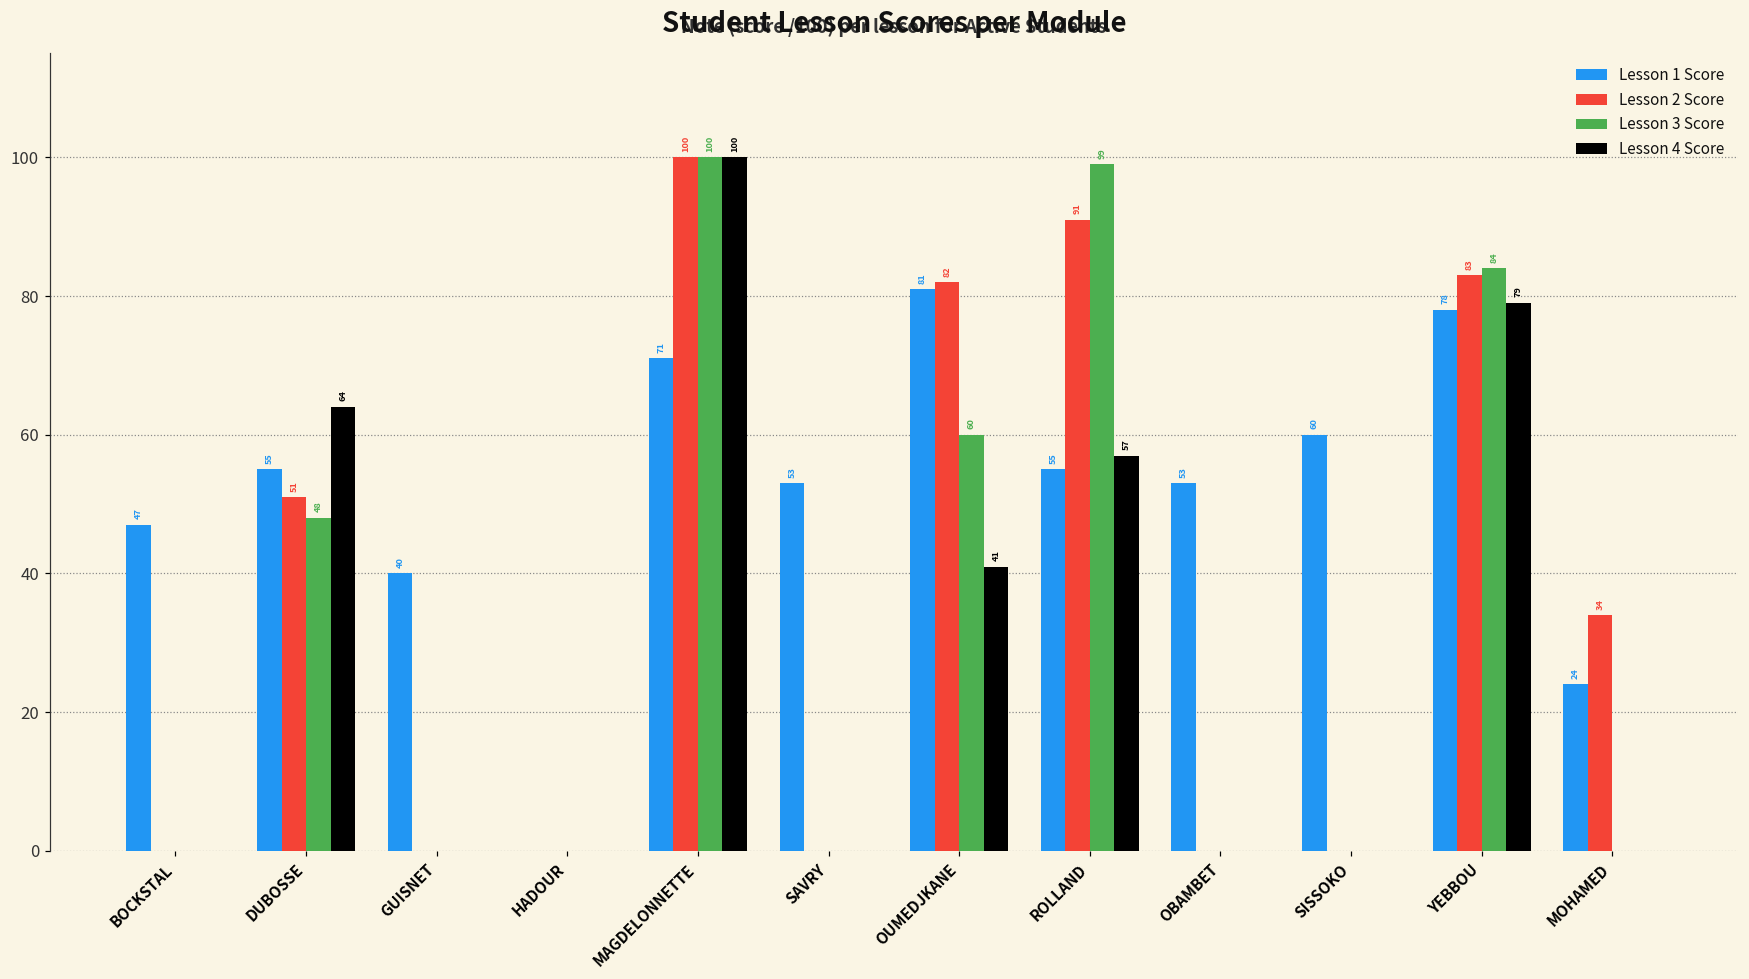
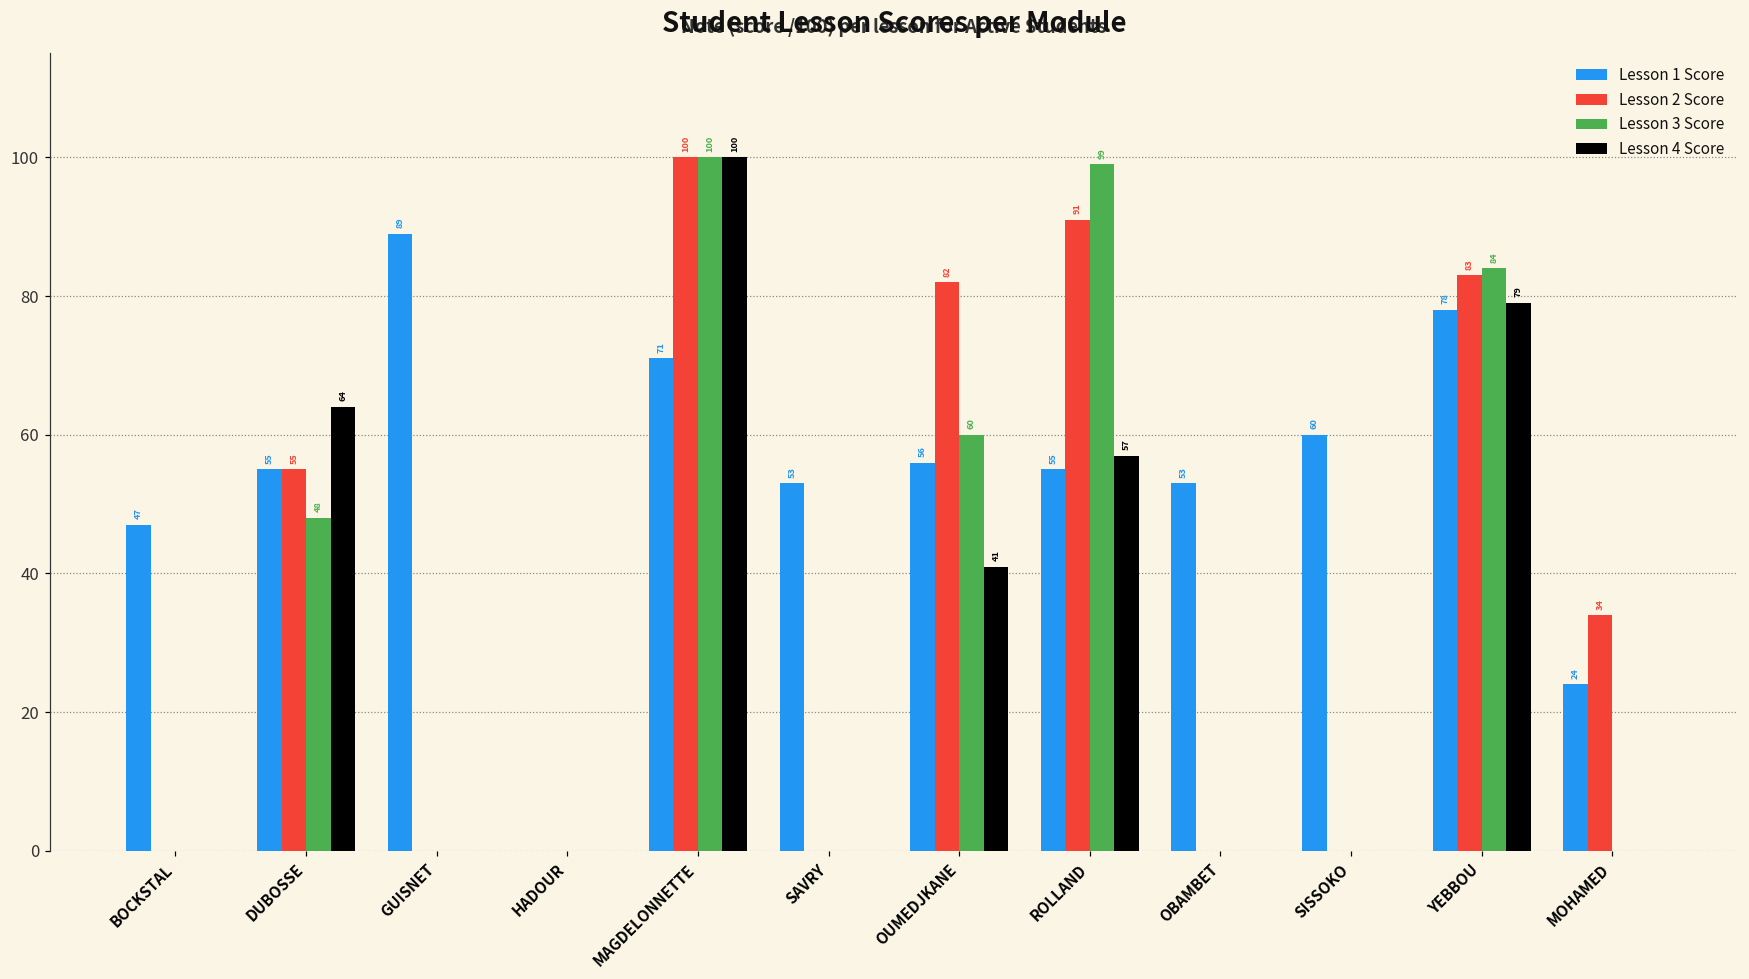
Lesson 2 Score, DUBOSSE: 51 -> 55
Lesson 1 Score, GUISNET: 40 -> 89
Lesson 1 Score, OUMEDJKANE: 81 -> 56
